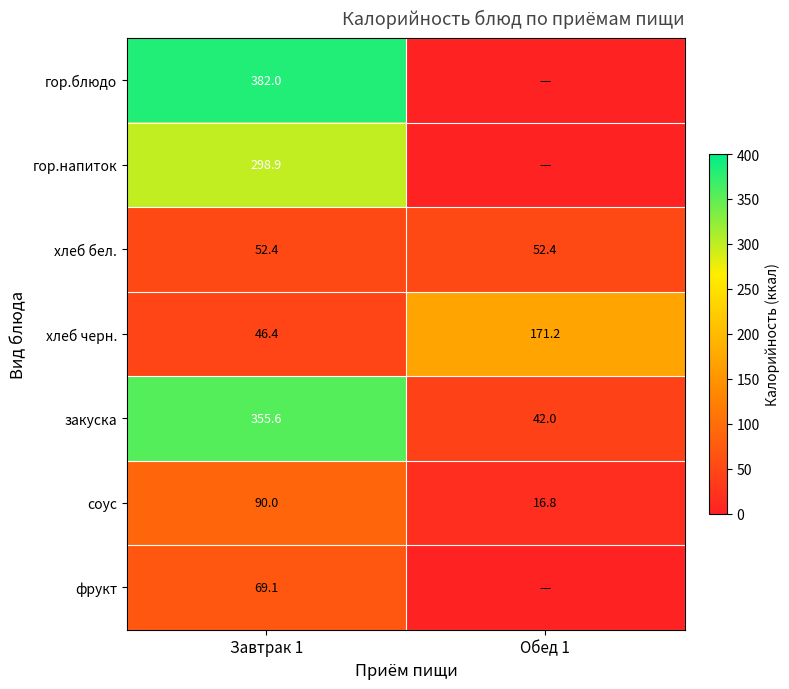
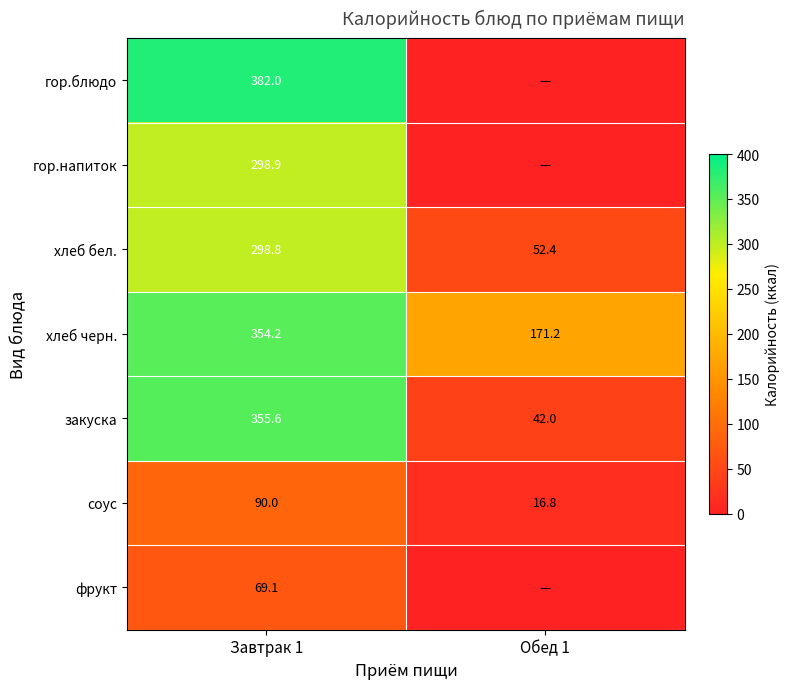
хлеб бел., Завтрак 1: 52.4 -> 298.8
хлеб черн., Завтрак 1: 46.4 -> 354.2
